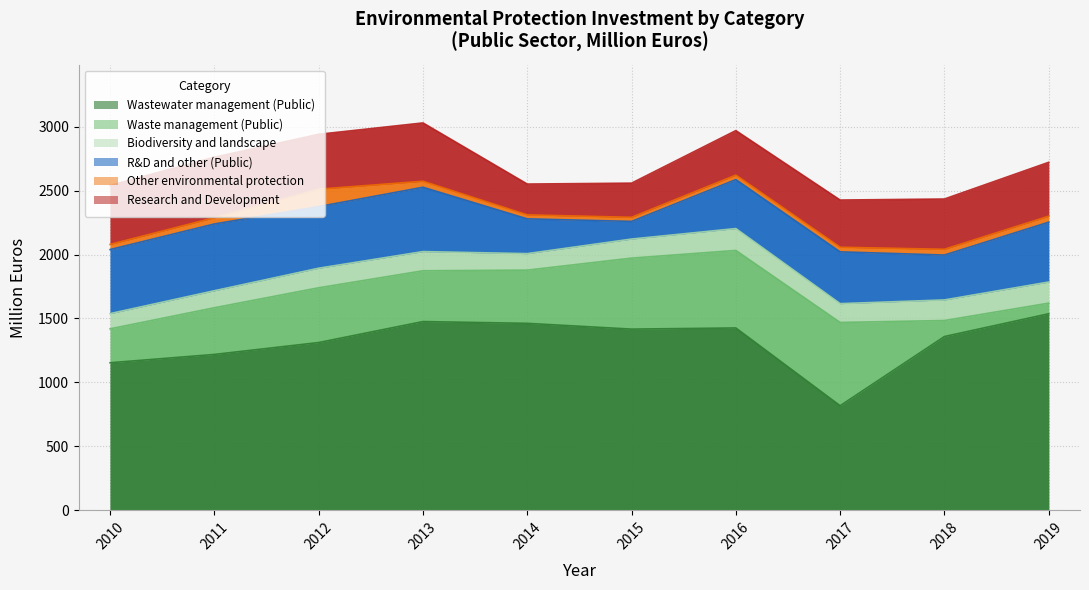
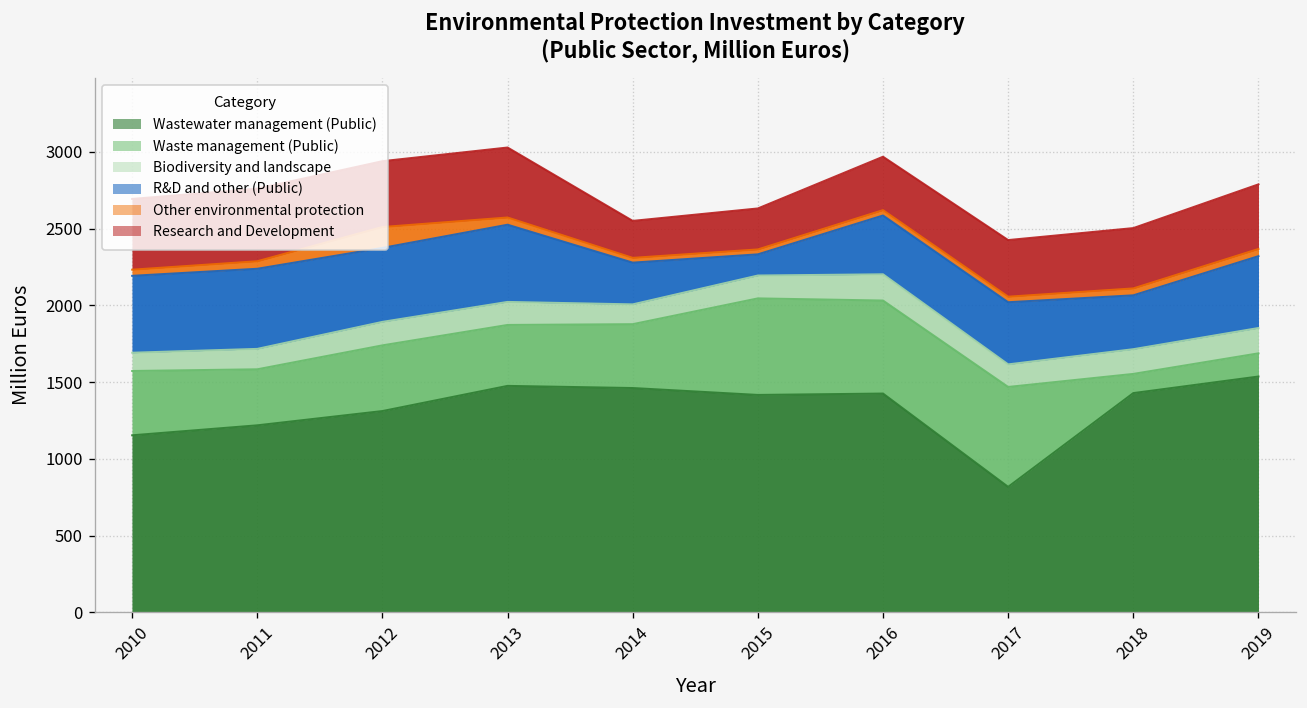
Waste management (Public), 2010: 270 -> 420
Waste management (Public), 2015: 560 -> 630
Wastewater management (Public), 2018: 1360 -> 1430
Waste management (Public), 2019: 80 -> 150
